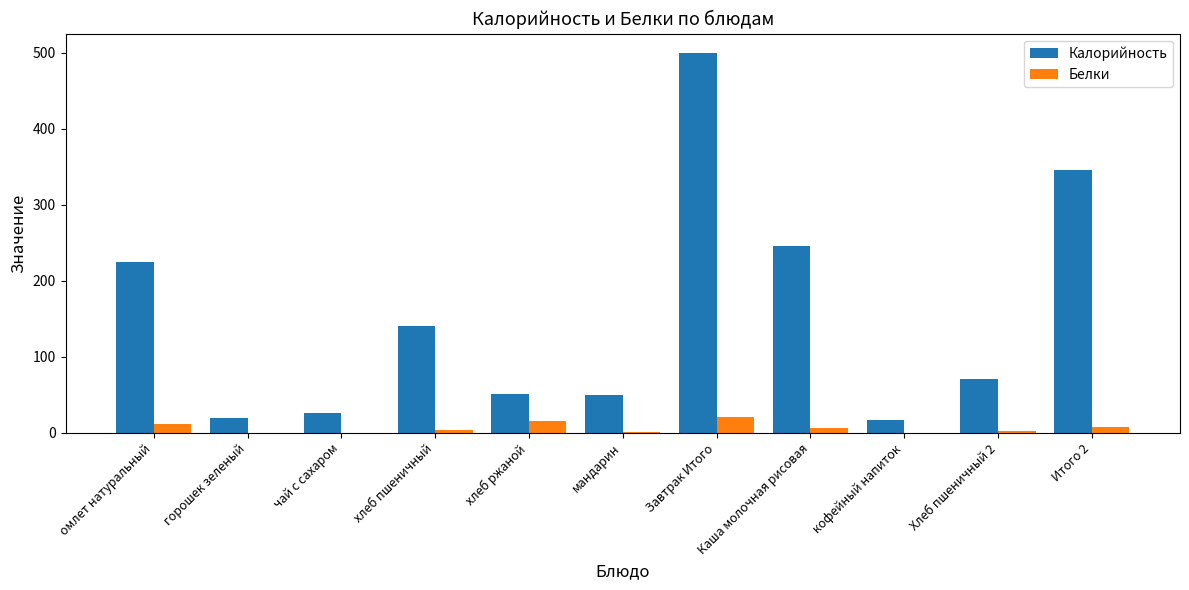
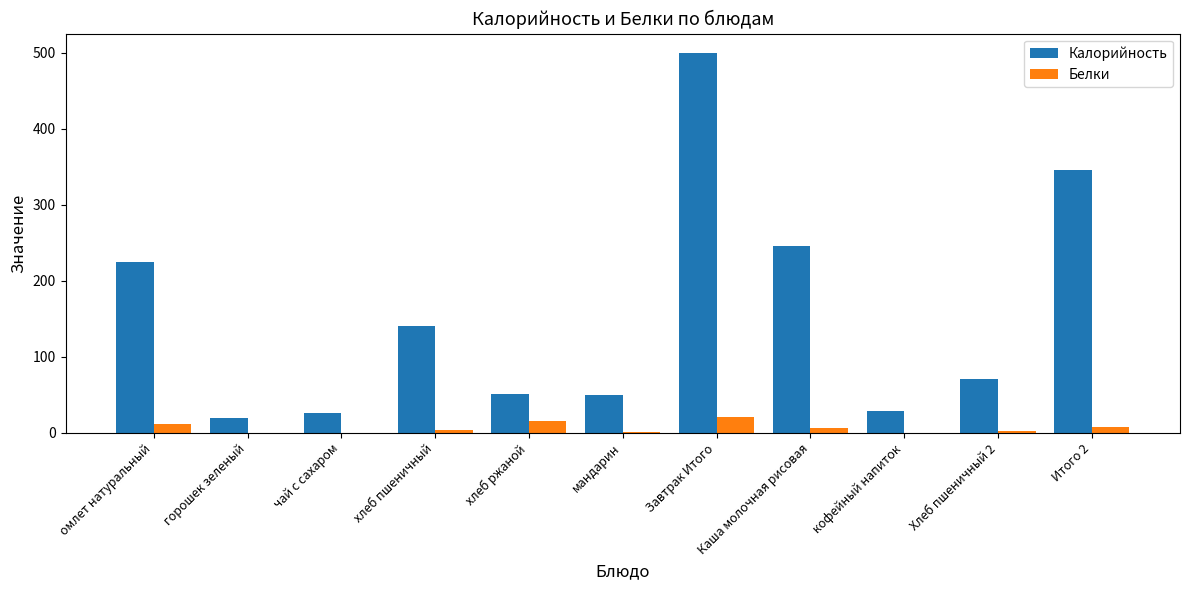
Калорийность, кофейный напиток: 20 -> 30
